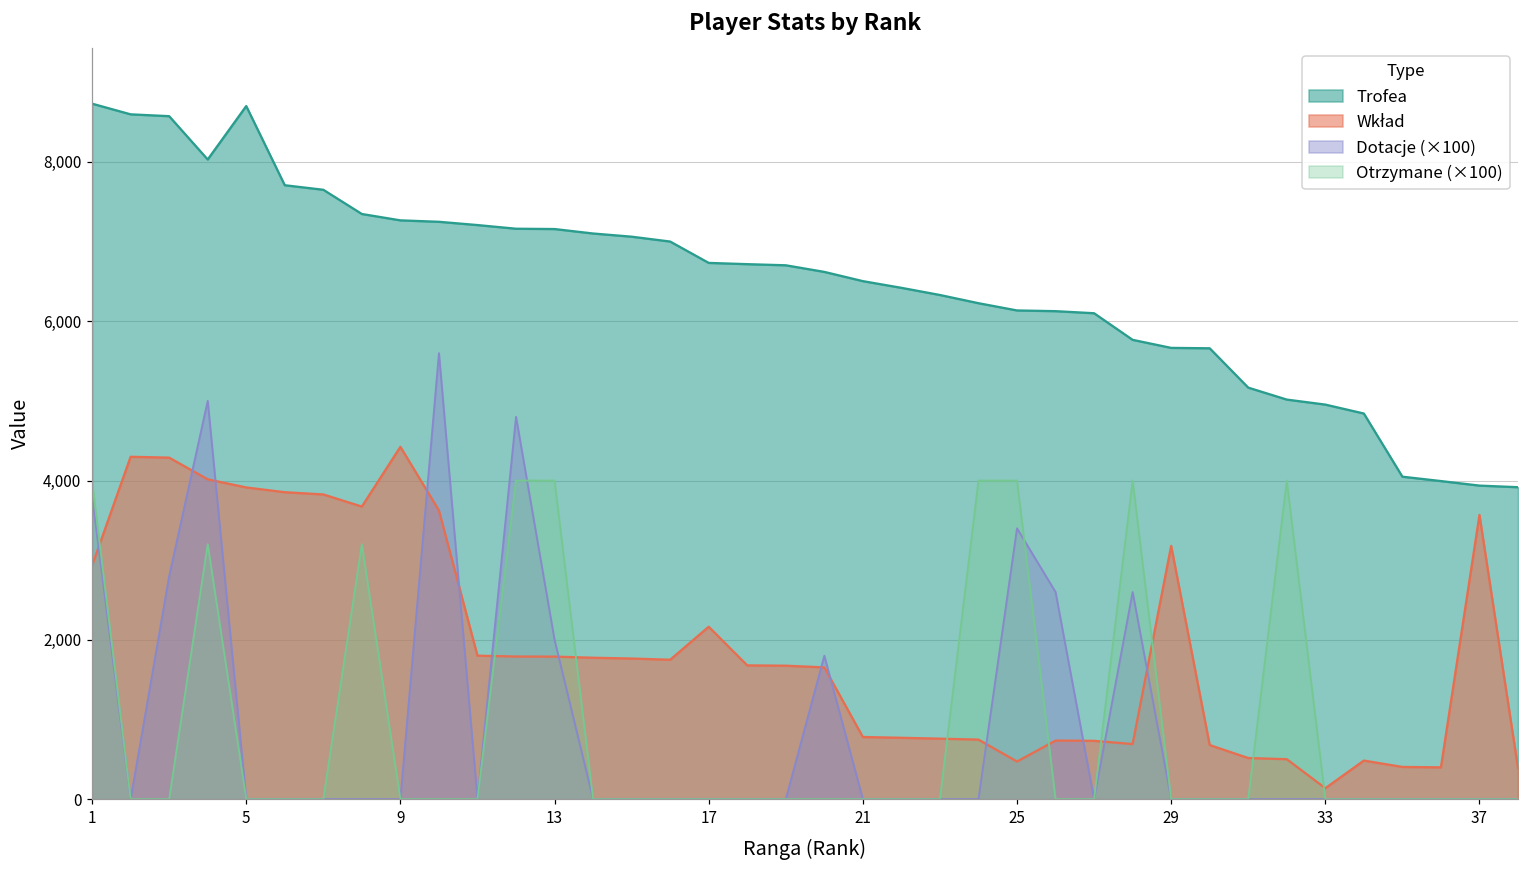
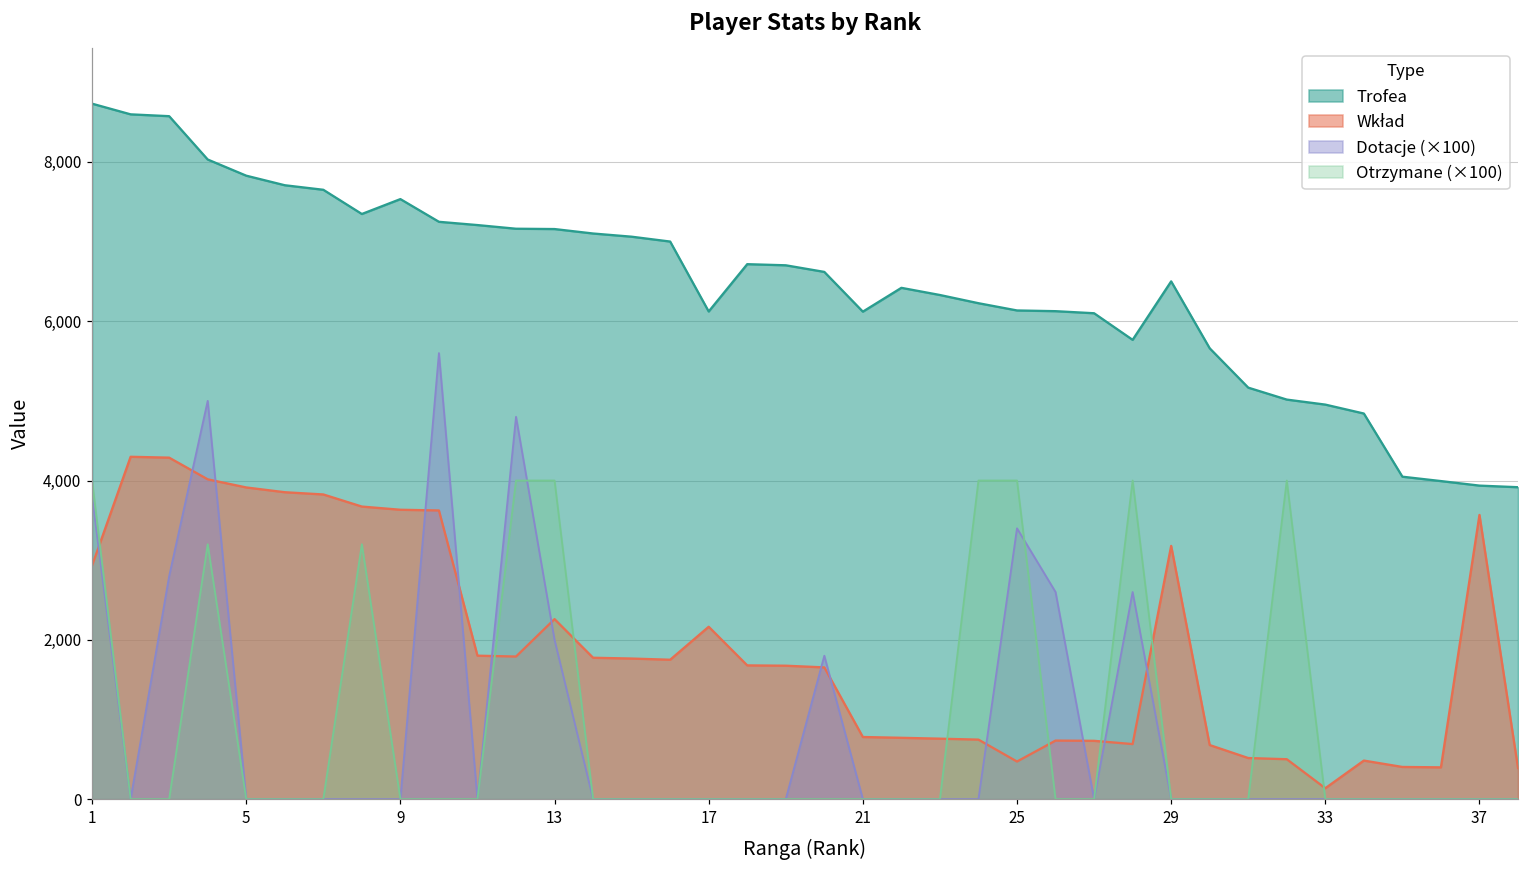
Trofea, 5: 8,700 -> 7,800
Trofea, 9: 7,300 -> 7,500
Wkład, 9: 4,400 -> 3,600
Wkład, 13: 1,800 -> 2,300
Trofea, 17: 6,700 -> 6,100
Trofea, 21: 6,500 -> 6,100
Trofea, 29: 5,700 -> 6,500
